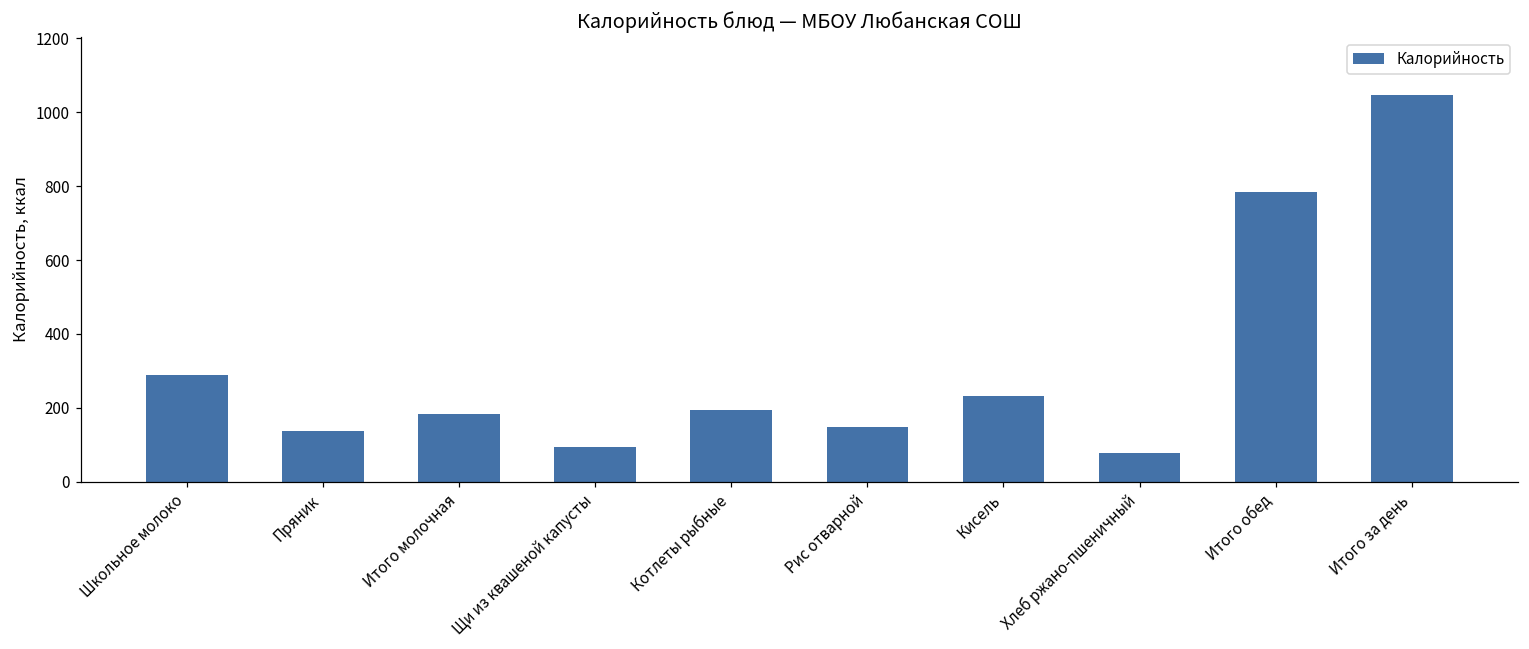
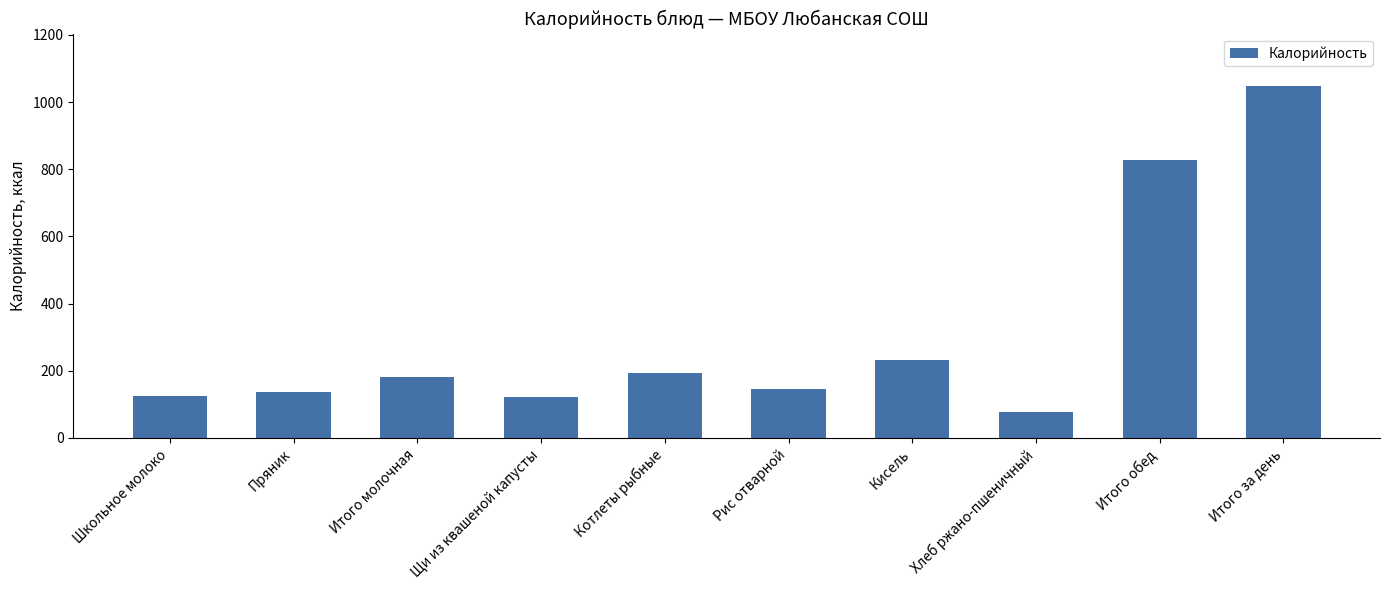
Школьное молоко: 290 -> 120
Щи из квашеной капусты: 90 -> 120
Итого обед: 790 -> 830
